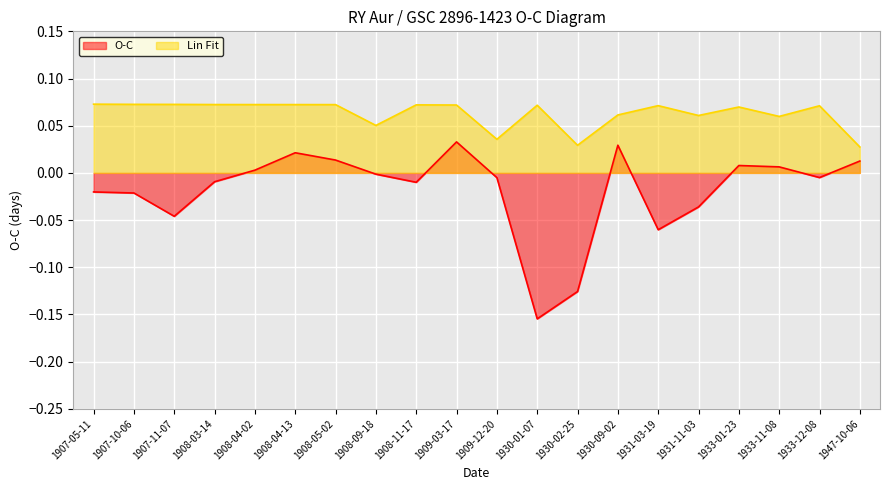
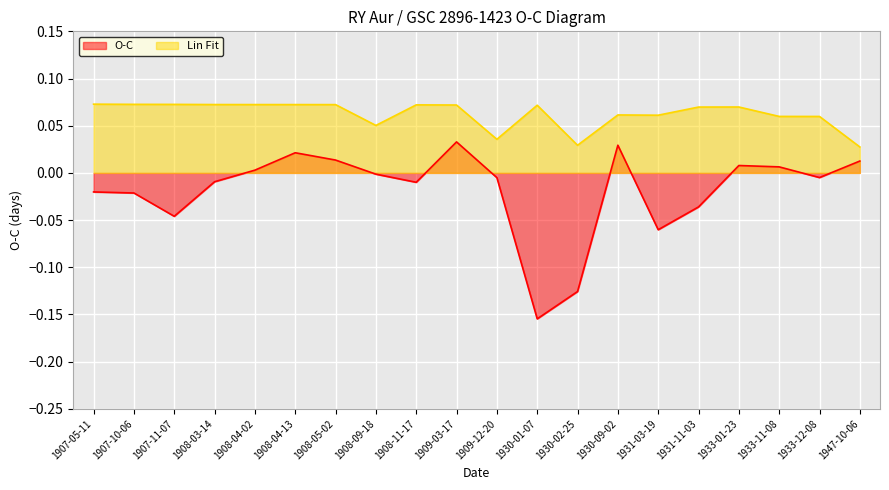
Lin Fit, 1931-03-19: 0.07 -> 0.06
Lin Fit, 1931-11-03: 0.06 -> 0.07
Lin Fit, 1933-12-08: 0.07 -> 0.06
